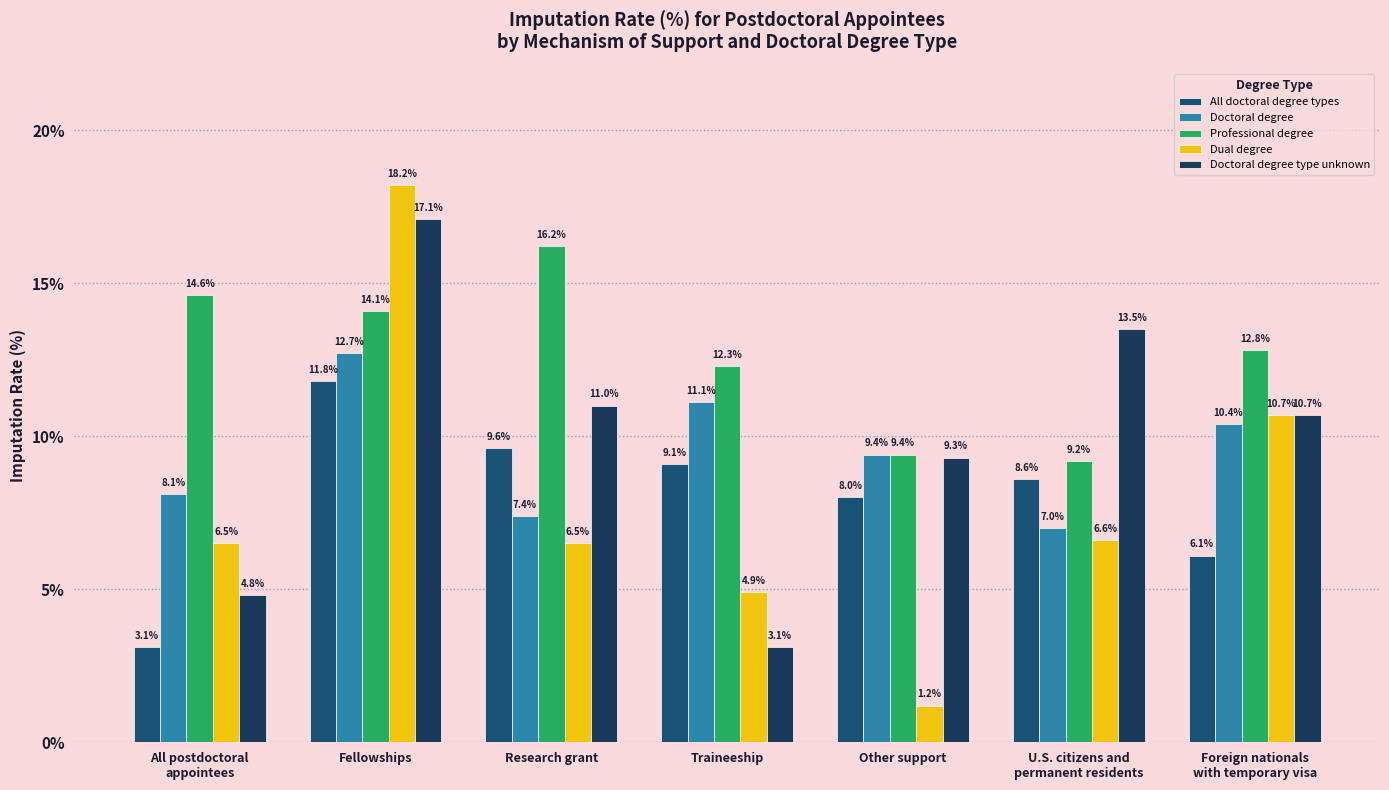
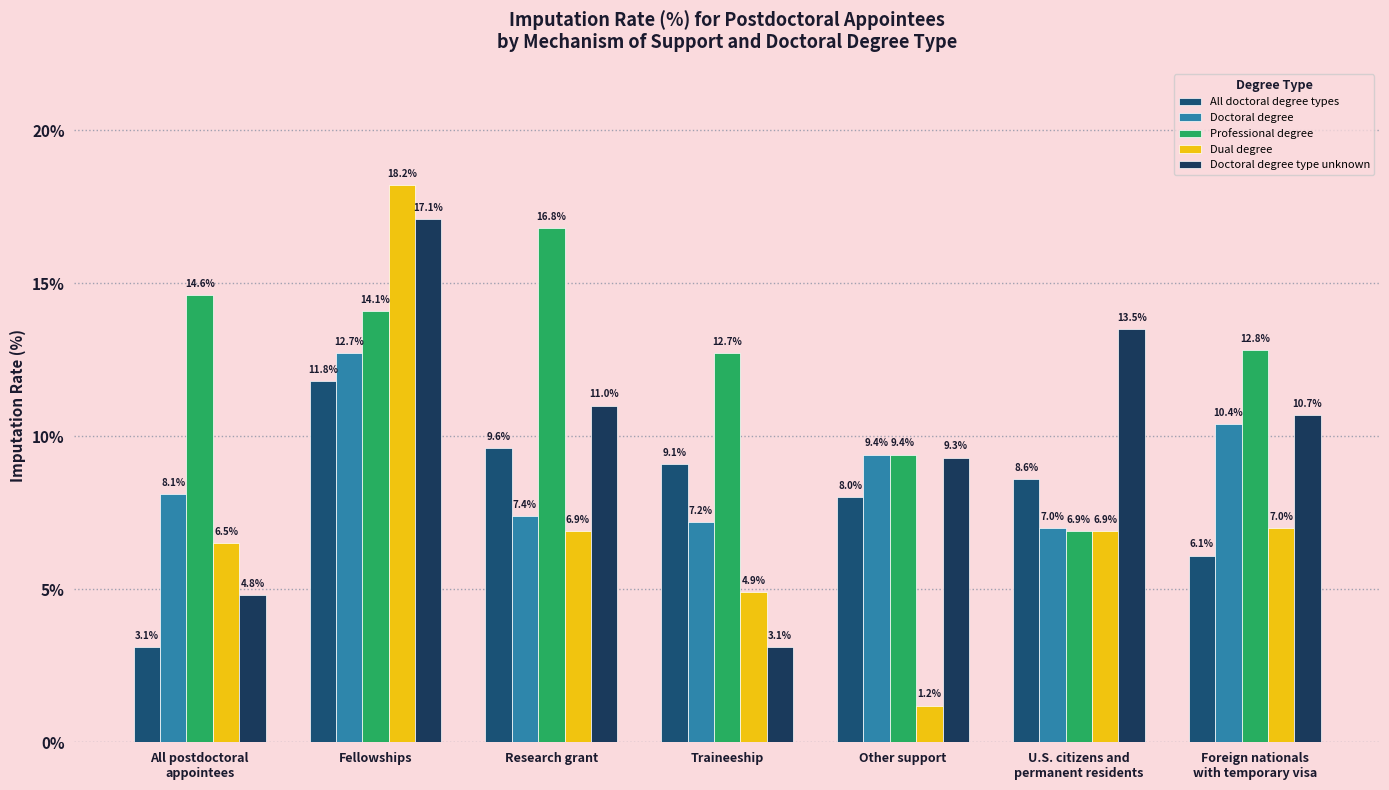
Professional degree, Research grant: 16.2% -> 16.8%
Dual degree, Research grant: 6.5% -> 6.9%
Doctoral degree, Traineeship: 11.1% -> 7.2%
Professional degree, Traineeship: 12.3% -> 12.7%
Professional degree, U.S. citizens and permanent residents: 9.2% -> 6.9%
Dual degree, U.S. citizens and permanent residents: 6.6% -> 6.9%
Dual degree, Foreign nationals with temporary visa: 10.7% -> 7.0%
